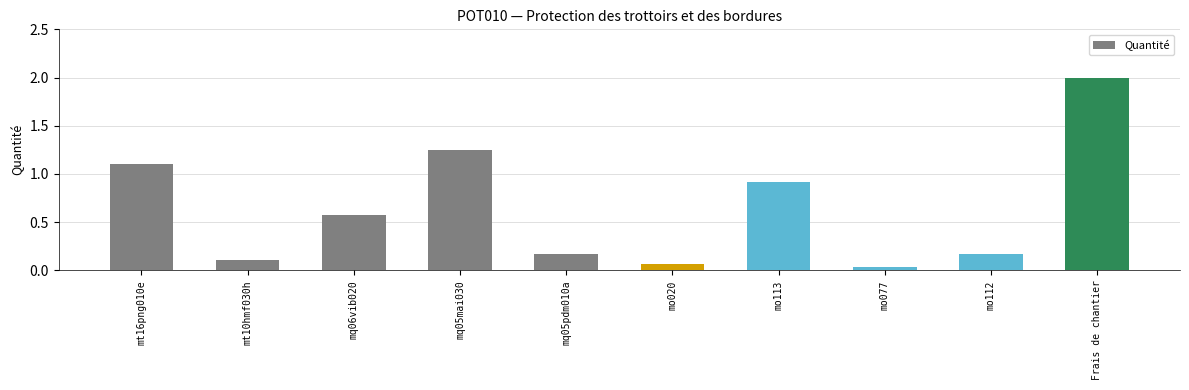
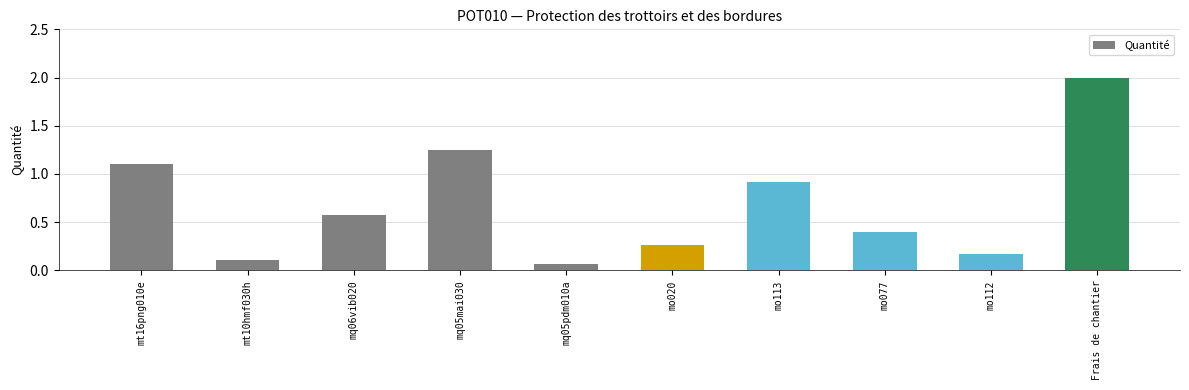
mq05pdm010a: 0.2 -> 0.1
mo020: 0.1 -> 0.3
mo077: 0.0 -> 0.4
